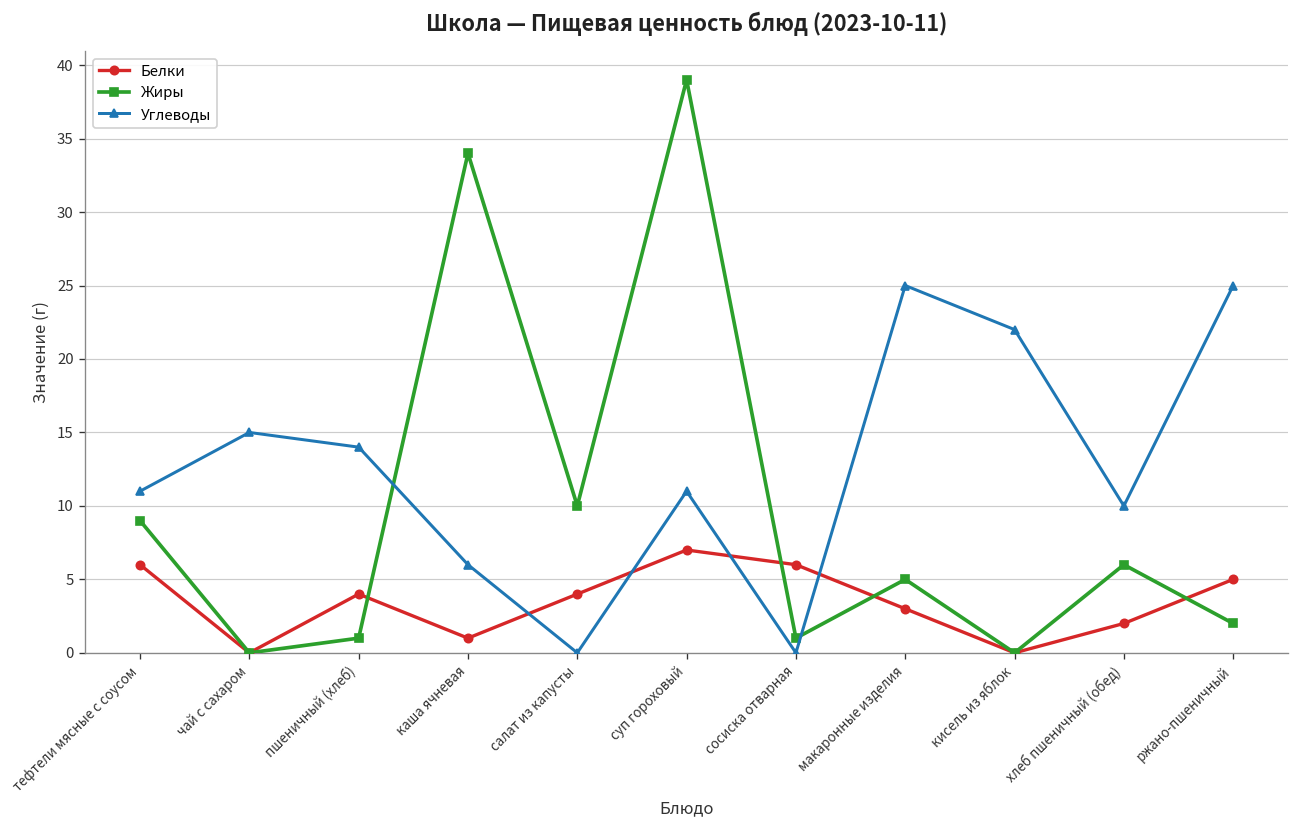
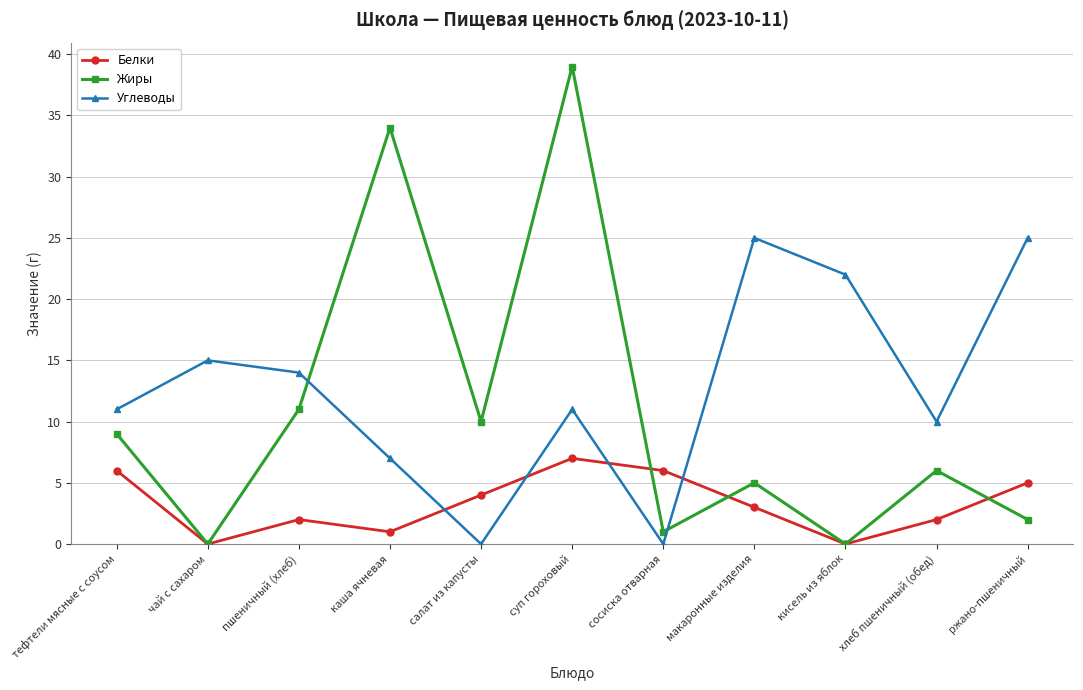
Белки, пшеничный (хлеб): 4 -> 2
Жиры, пшеничный (хлеб): 1 -> 11
Углеводы, каша ячневая: 6 -> 7
